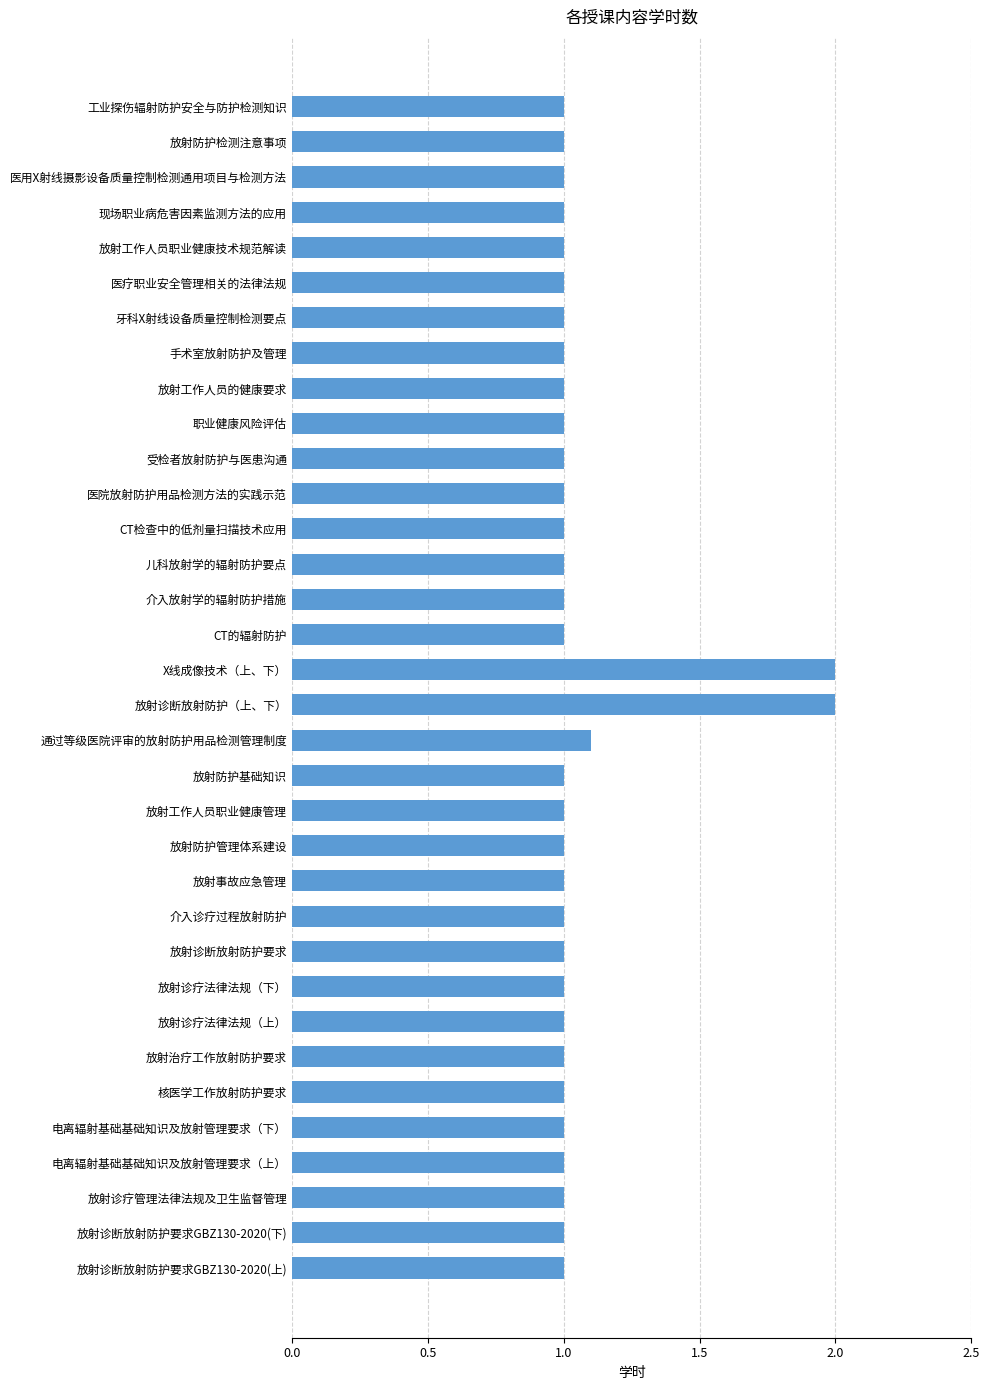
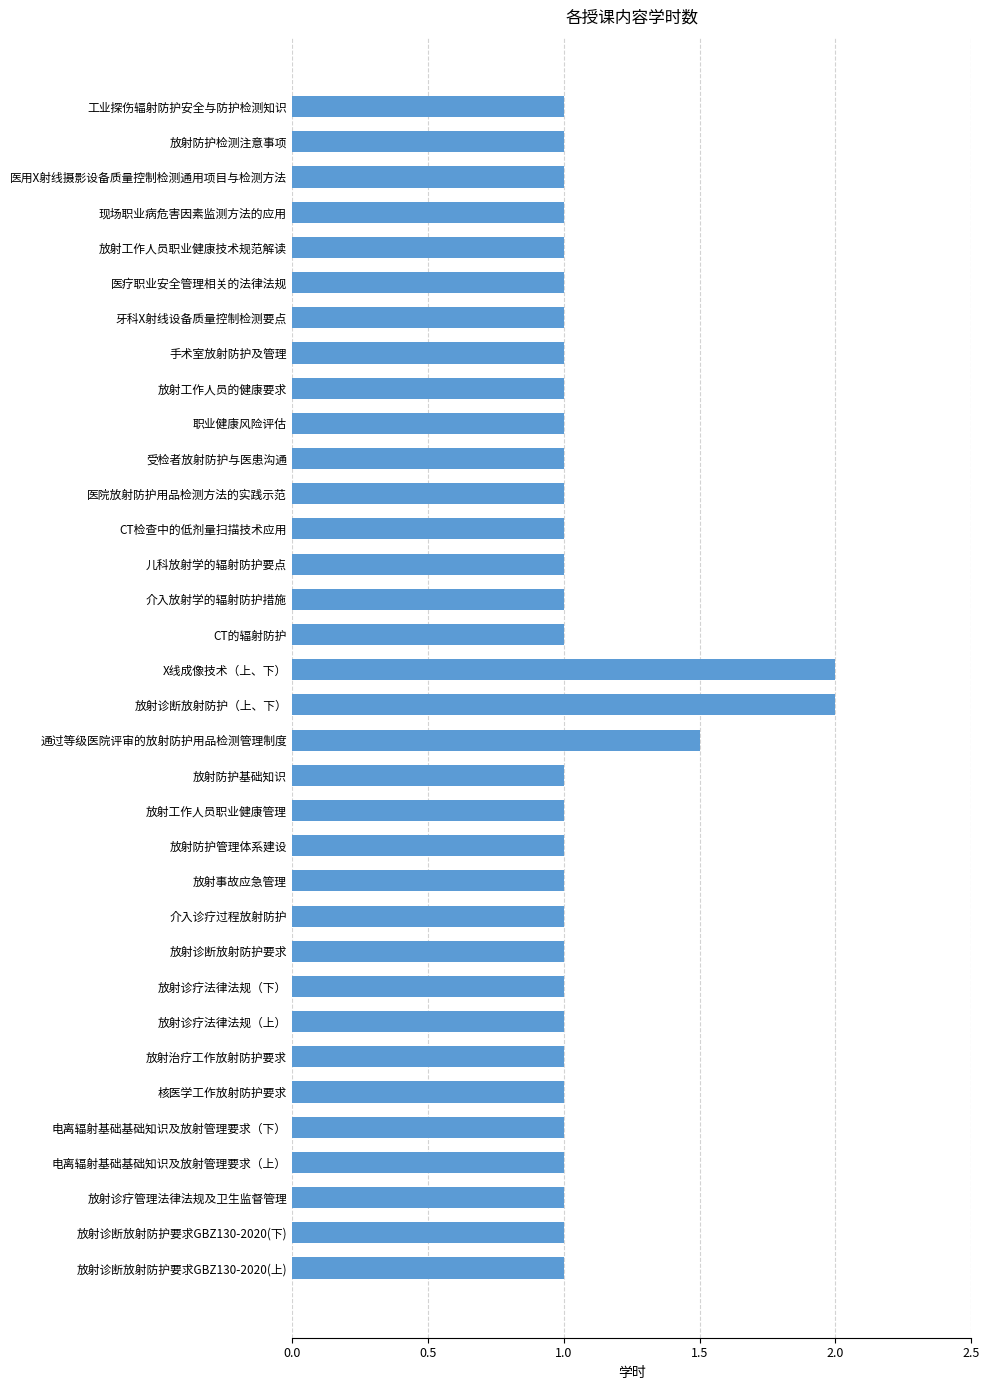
通过等级医院评审的放射防护用品检测管理制度: 1.1 -> 1.5
